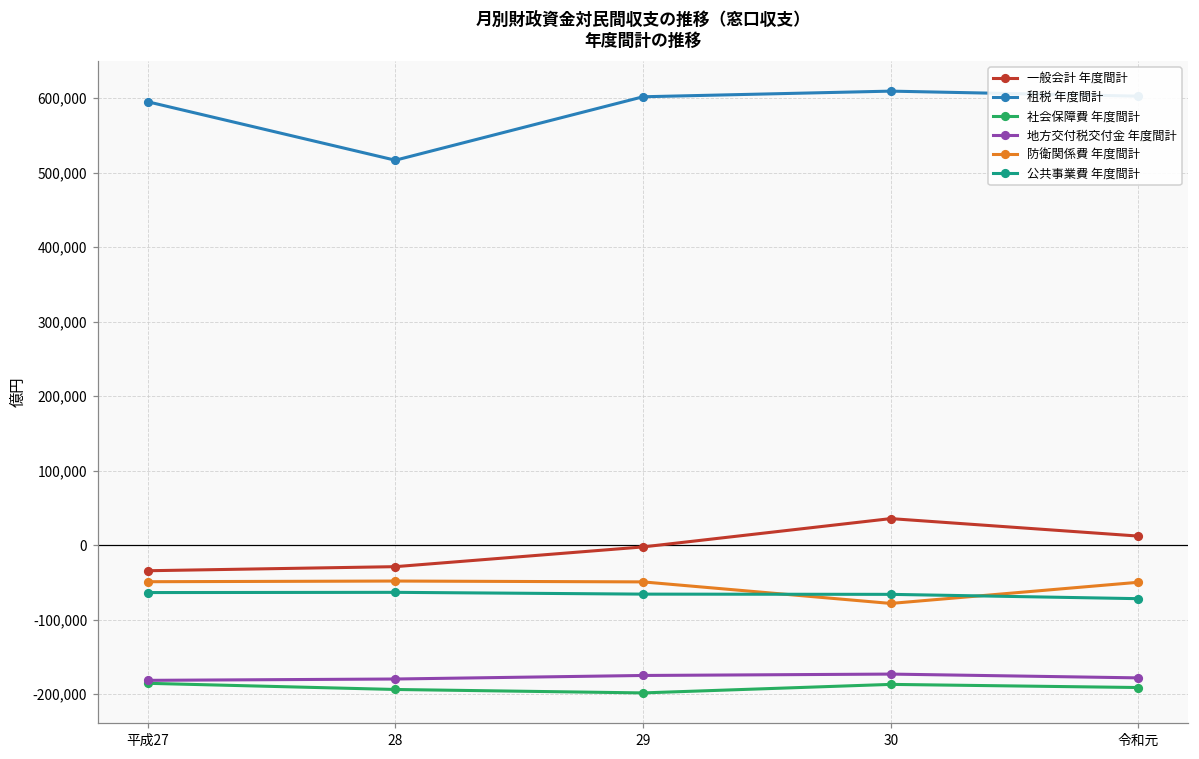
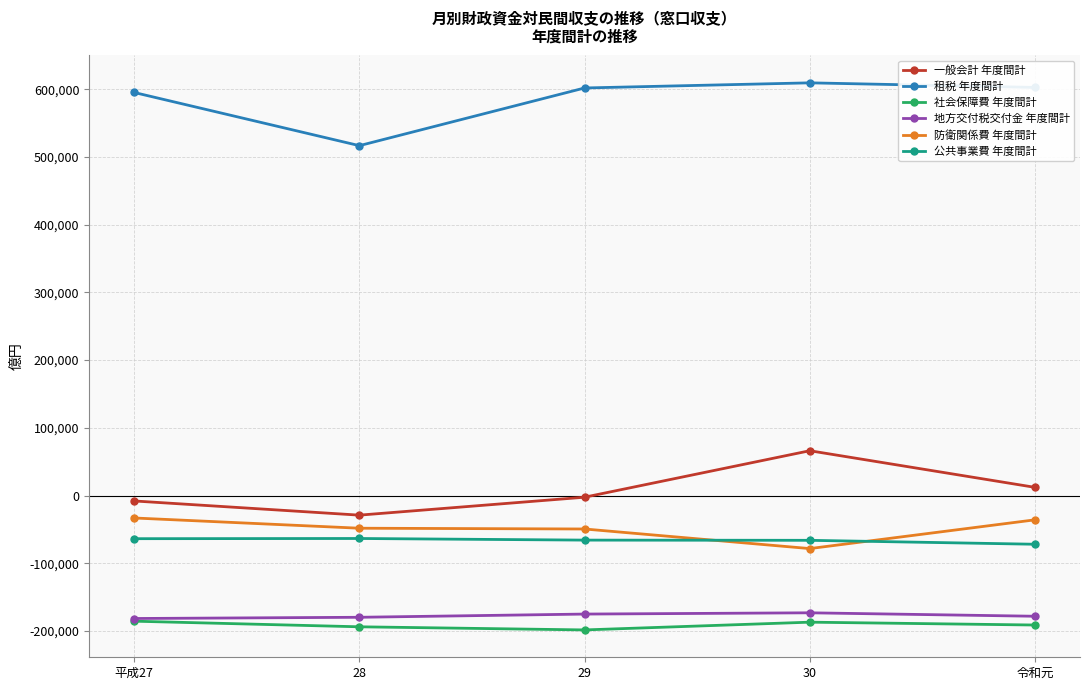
一般会計 年度間計, 平成27: -30,000 -> -10,000
防衛関係費 年度間計, 平成27: -50,000 -> -30,000
一般会計 年度間計, 30: 40,000 -> 70,000
防衛関係費 年度間計, 令和元: -50,000 -> -40,000
